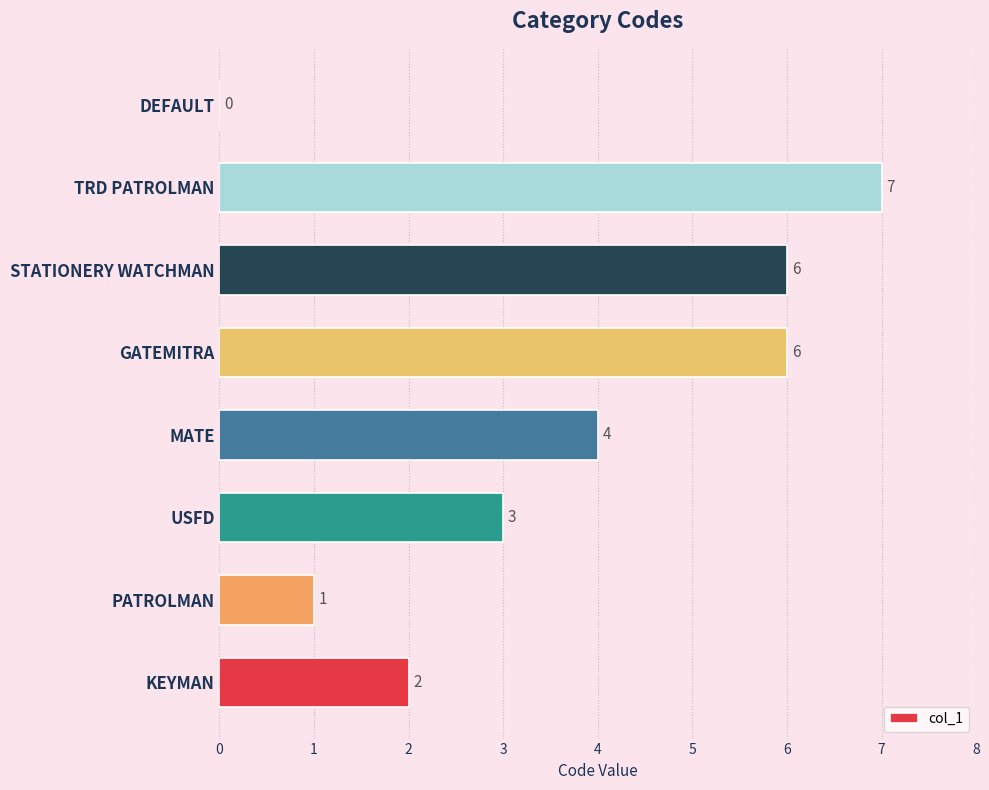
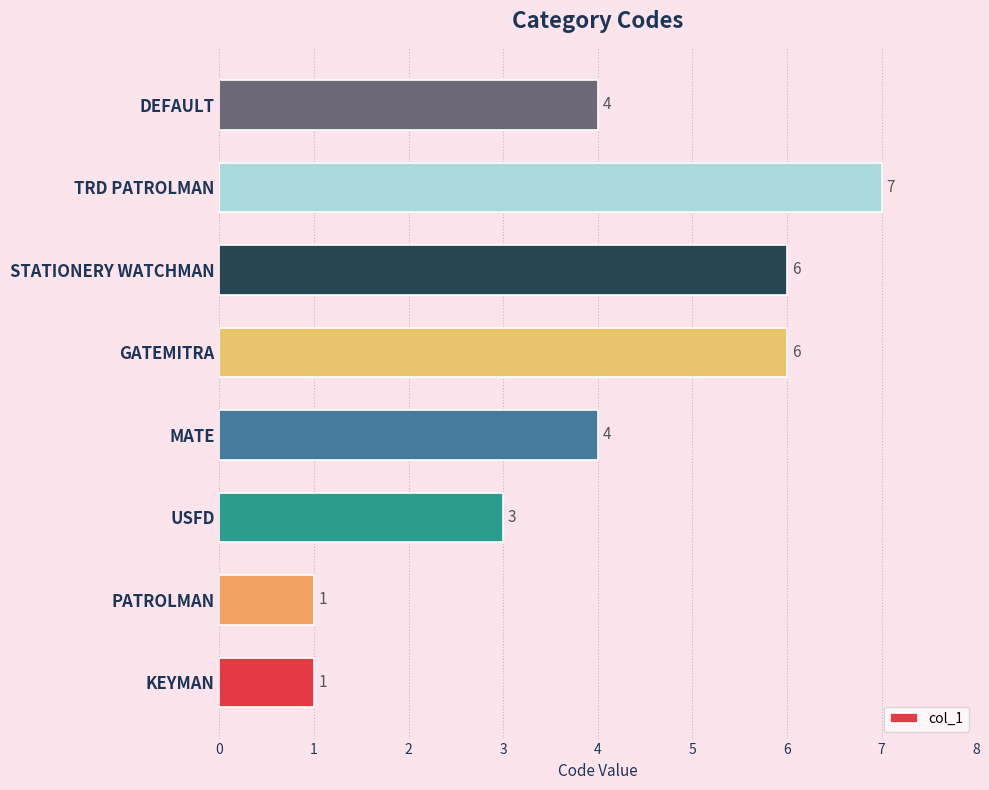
DEFAULT: 0 -> 4
KEYMAN: 2 -> 1
